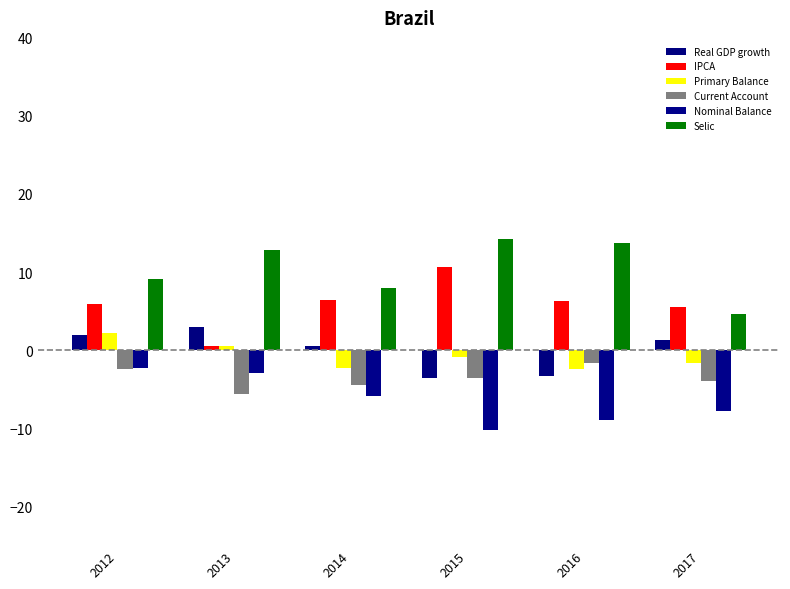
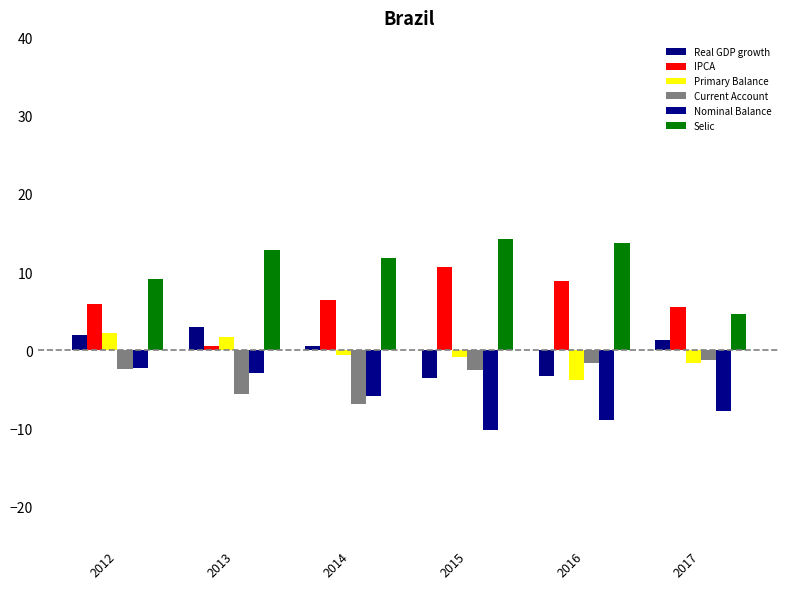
Primary Balance, 2013: 1 -> 2
Primary Balance, 2014: -2 -> -1
Current Account, 2014: -5 -> -7
Selic, 2014: 8 -> 12
Current Account, 2015: -4 -> -2
IPCA, 2016: 6 -> 9
Primary Balance, 2016: -2 -> -4
Current Account, 2017: -4 -> -1
